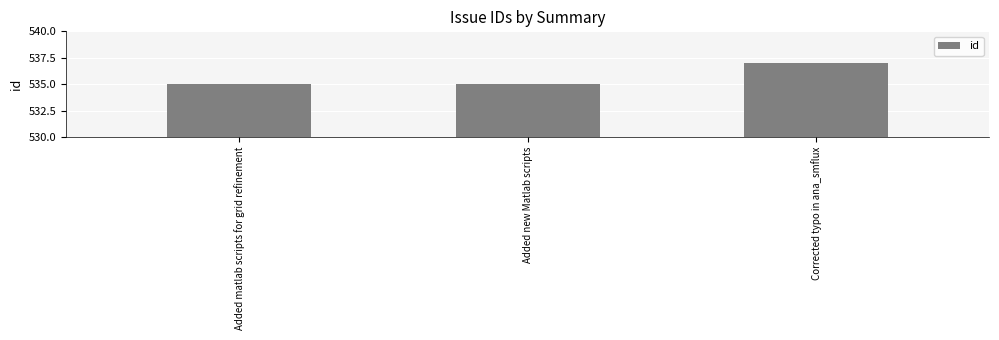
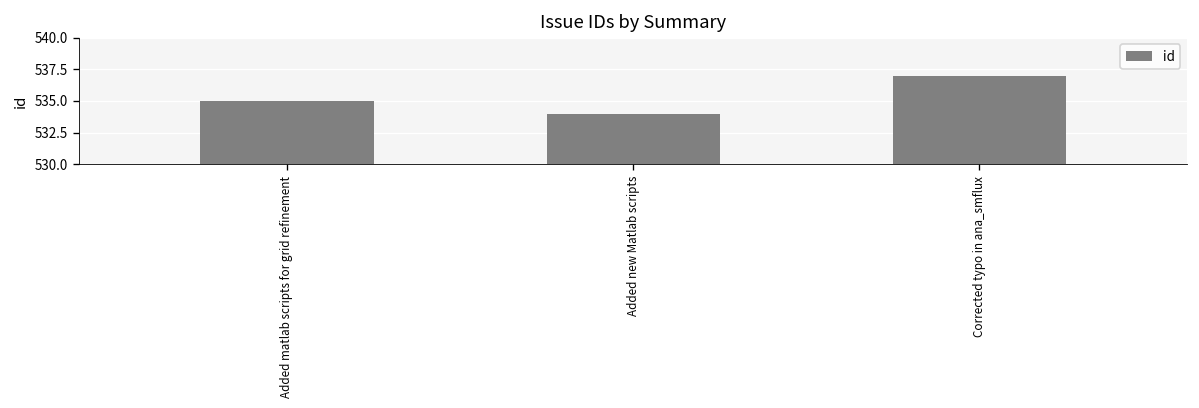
Added new Matlab scripts: 535 -> 534
